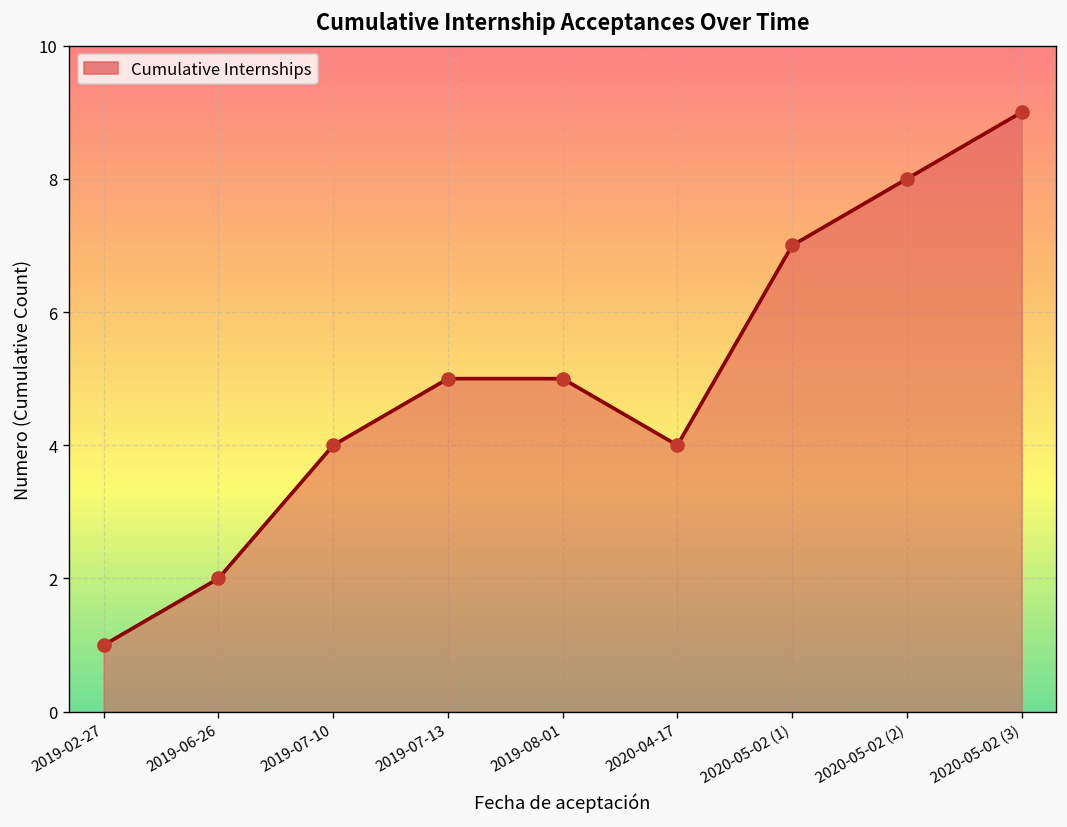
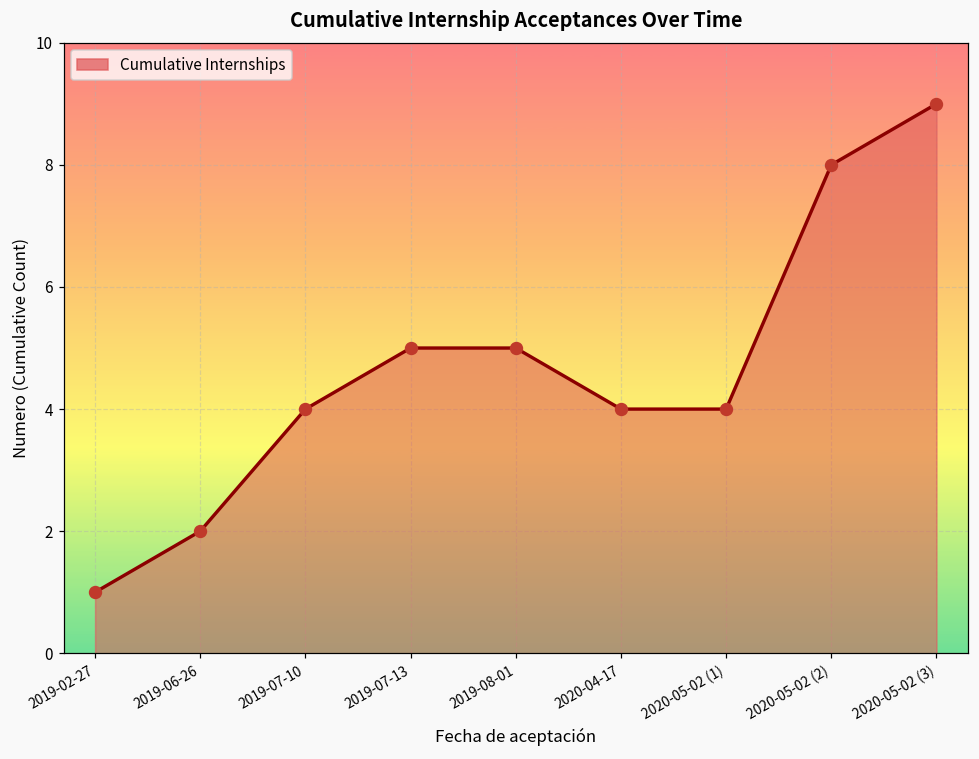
2020-05-02 (1): 7 -> 4
